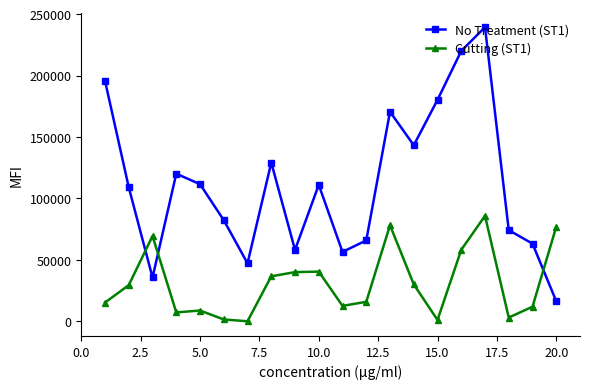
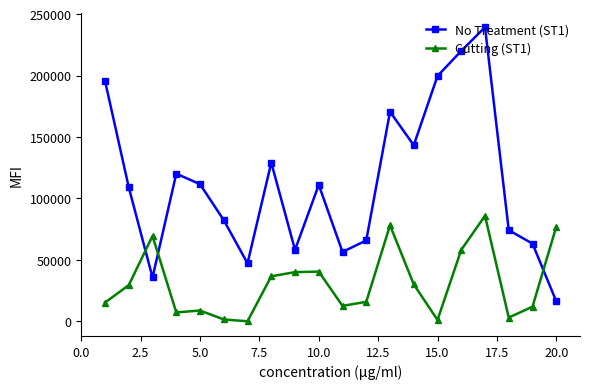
No Treatment (ST1), 15.0: 180000 -> 200000
